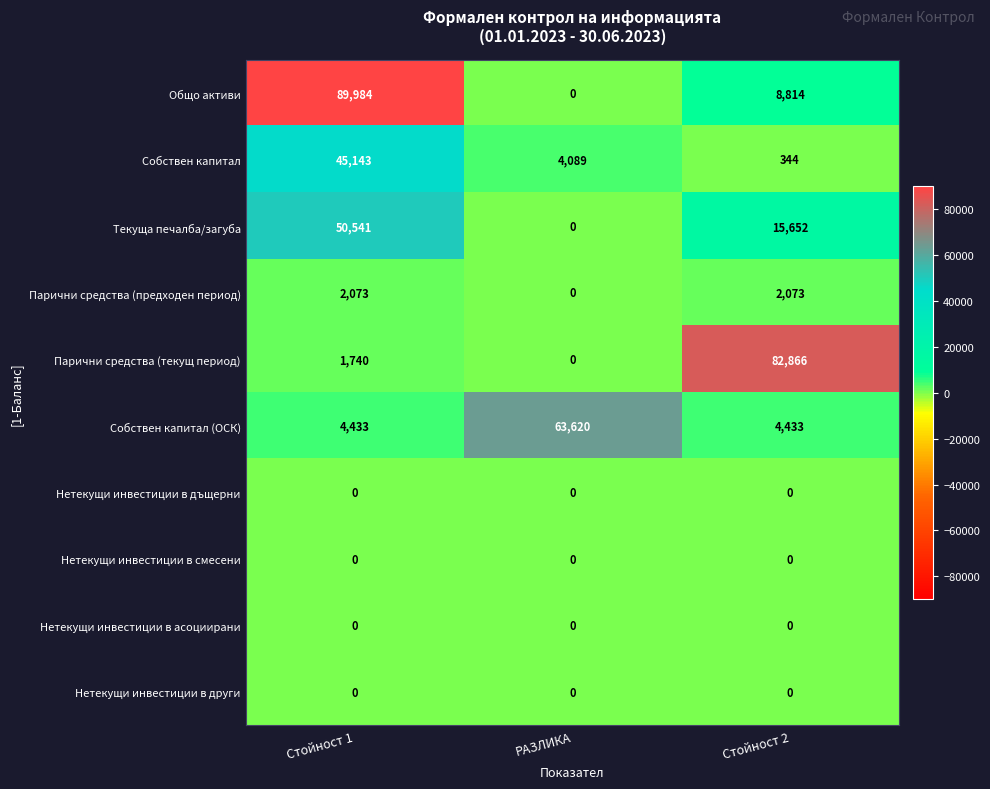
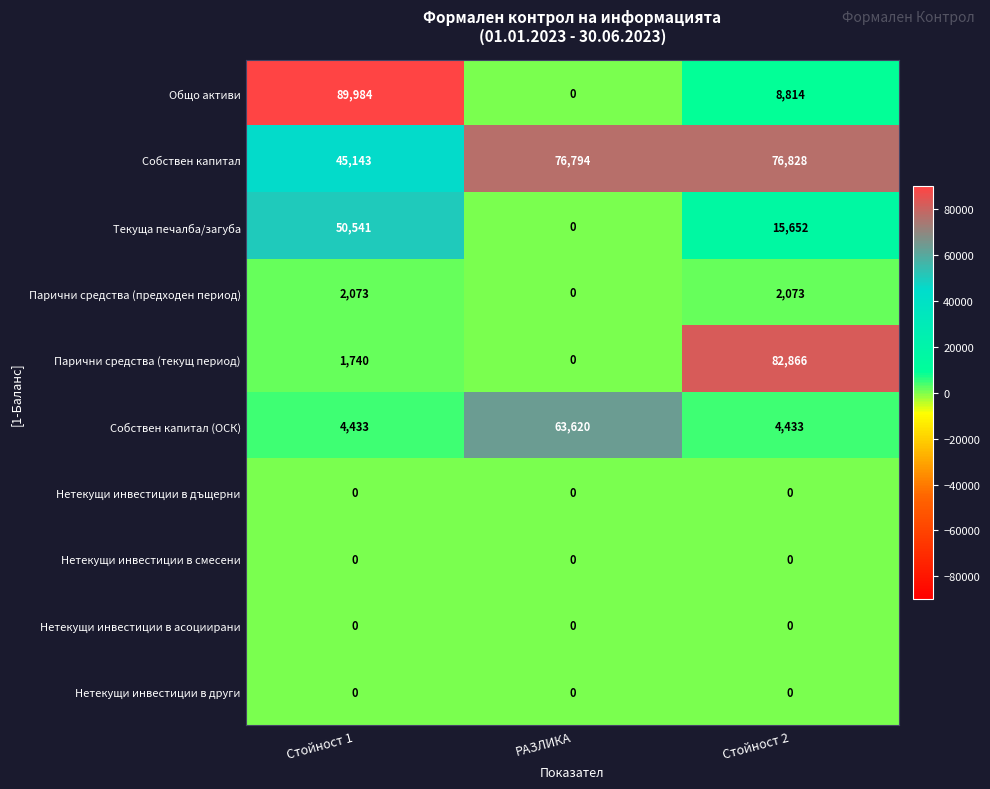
Собствен капитал, РАЗЛИКА: 4,089 -> 76,794
Собствен капитал, Стойност 2: 344 -> 76,828
